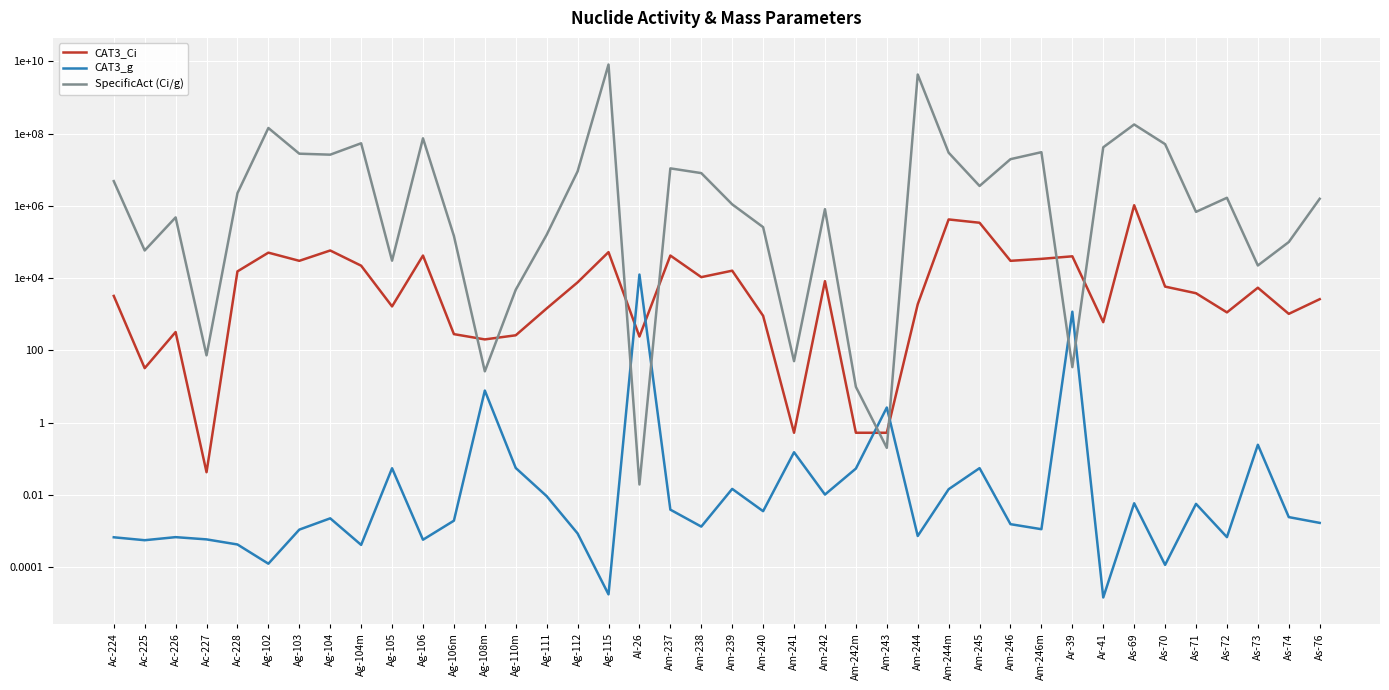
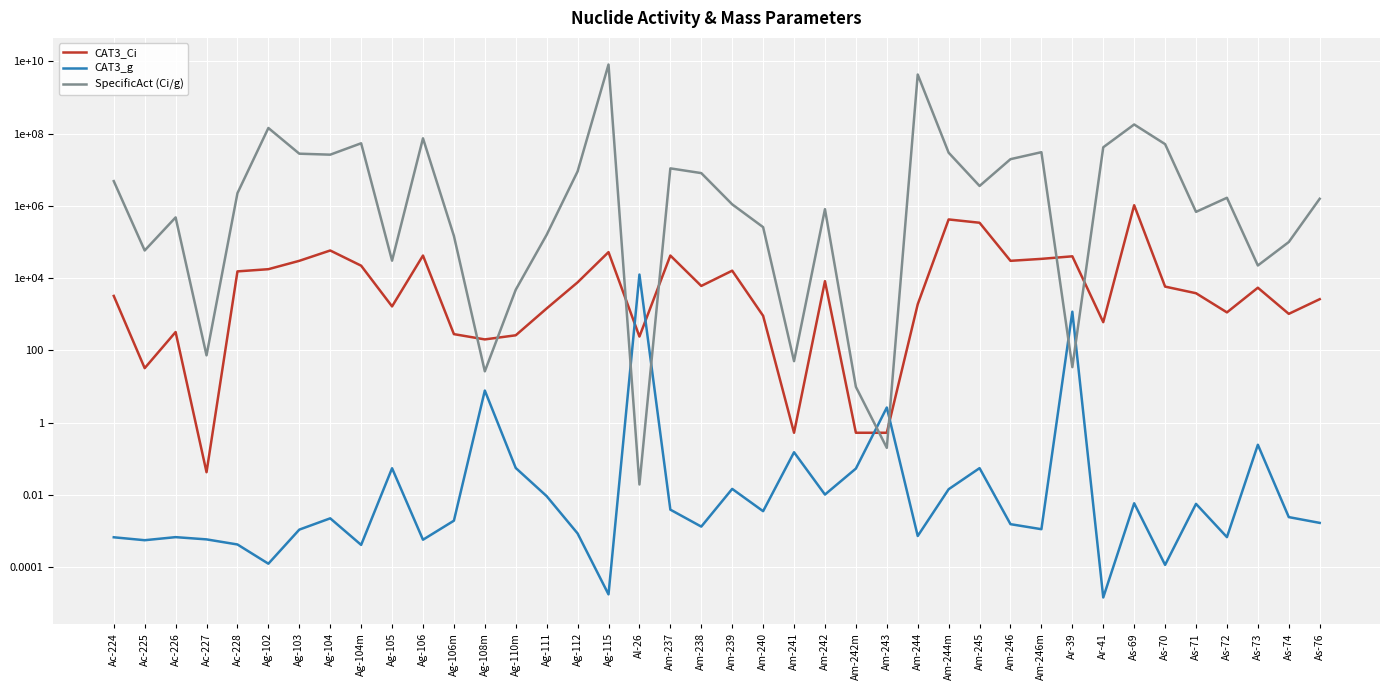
CAT3_Ci, Ag-102: 50000 -> 20000
CAT3_Ci, Am-238: 11000 -> 6000
